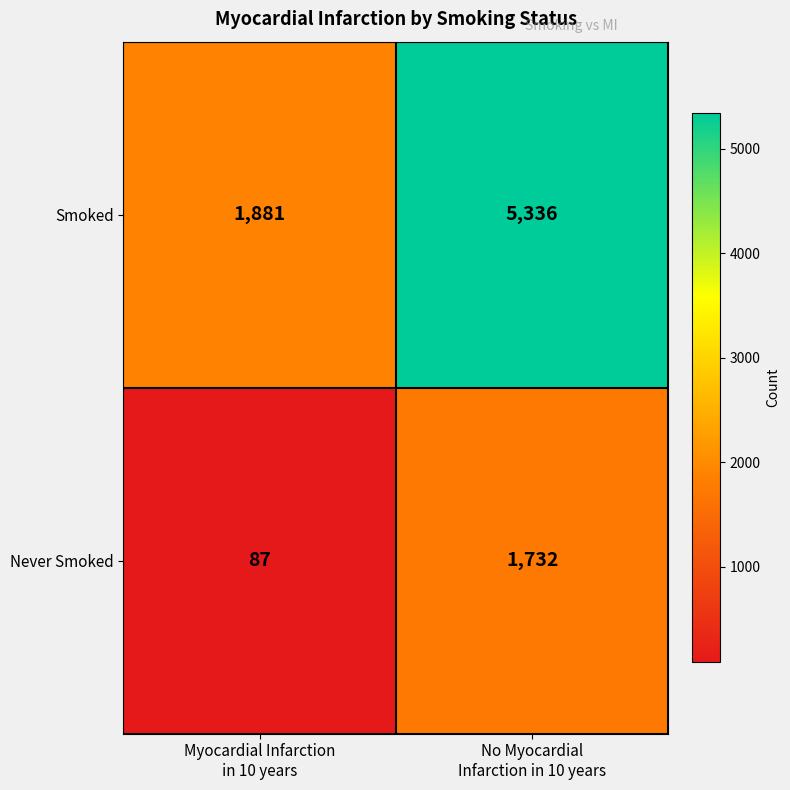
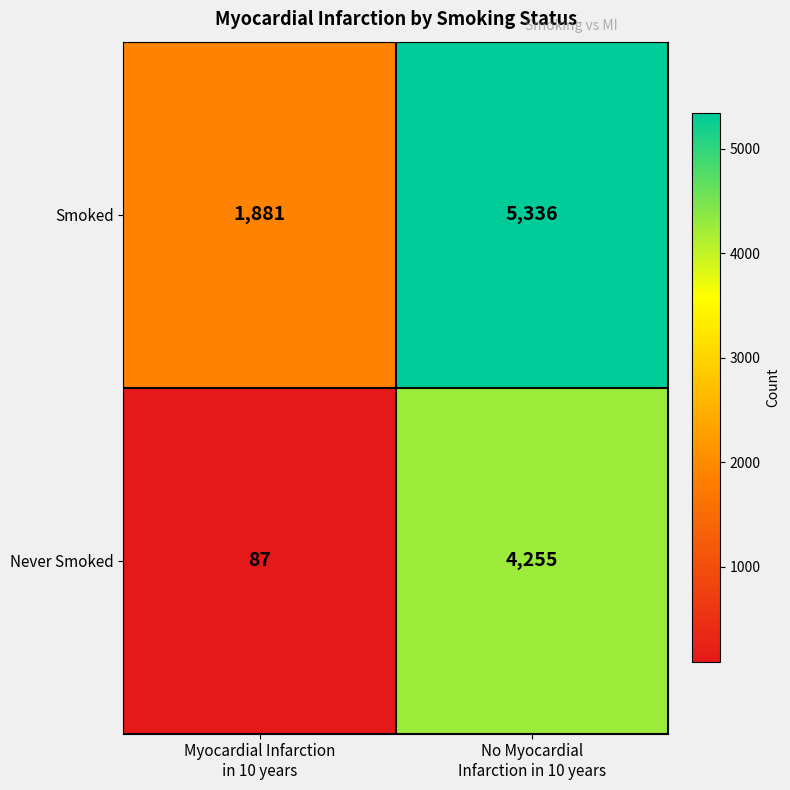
Never Smoked, No Myocardial Infarction in 10 years: 1,732 -> 4,255
